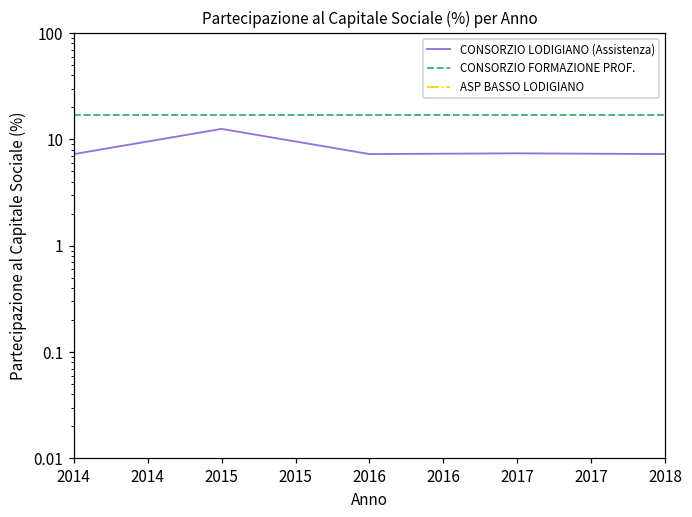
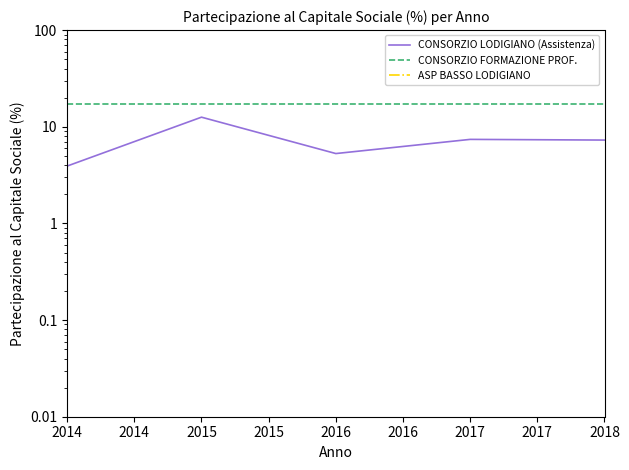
CONSORZIO LODIGIANO (Assistenza), 2014: 7 -> 3.9
CONSORZIO LODIGIANO (Assistenza), 2016: 7 -> 5
